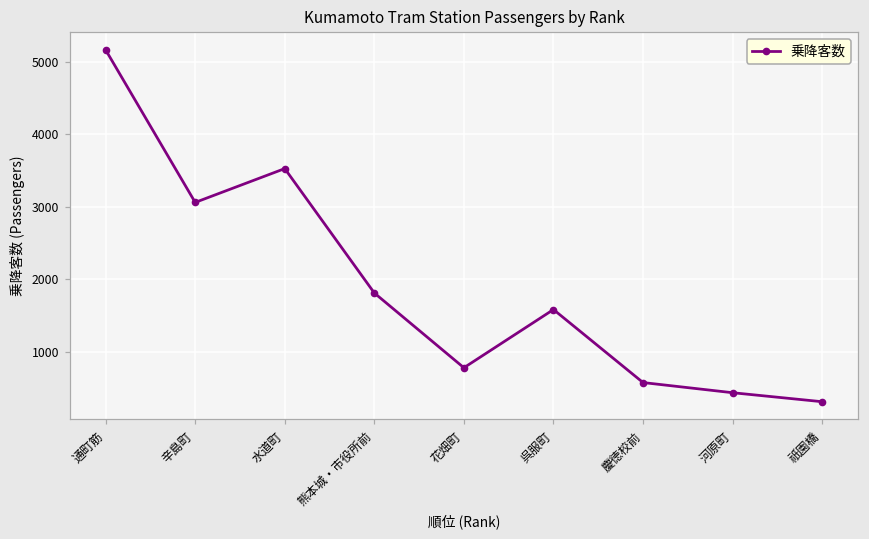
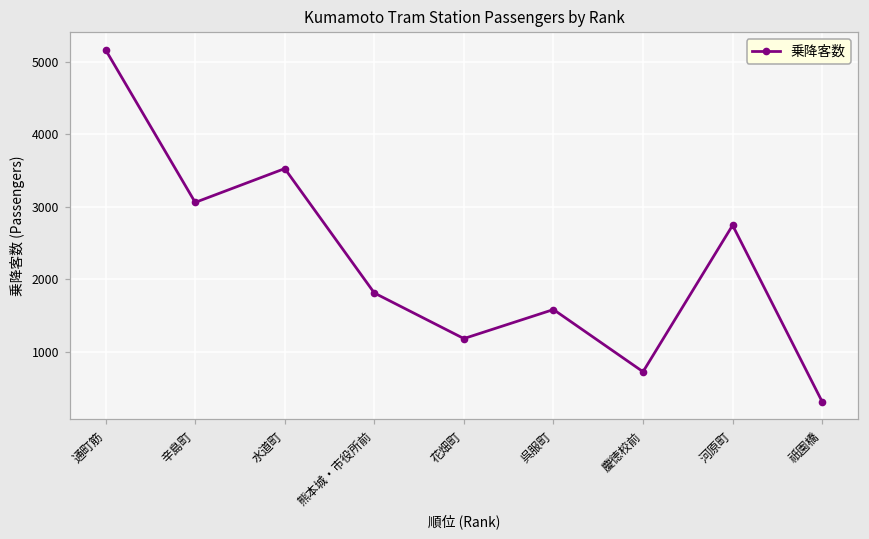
花畑町: 800 -> 1200
慶徳校前: 600 -> 700
河原町: 400 -> 2700
